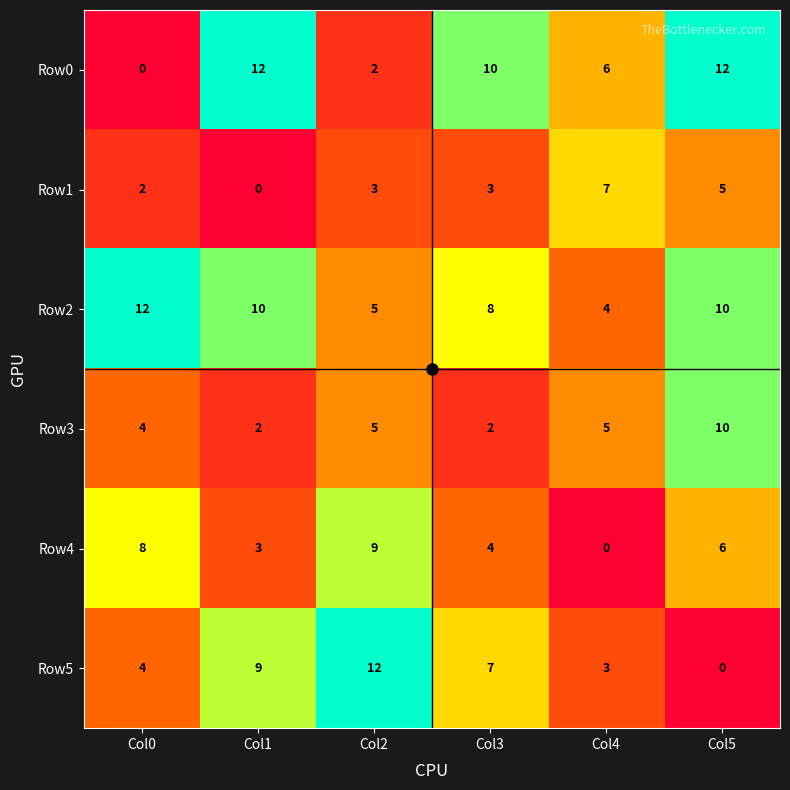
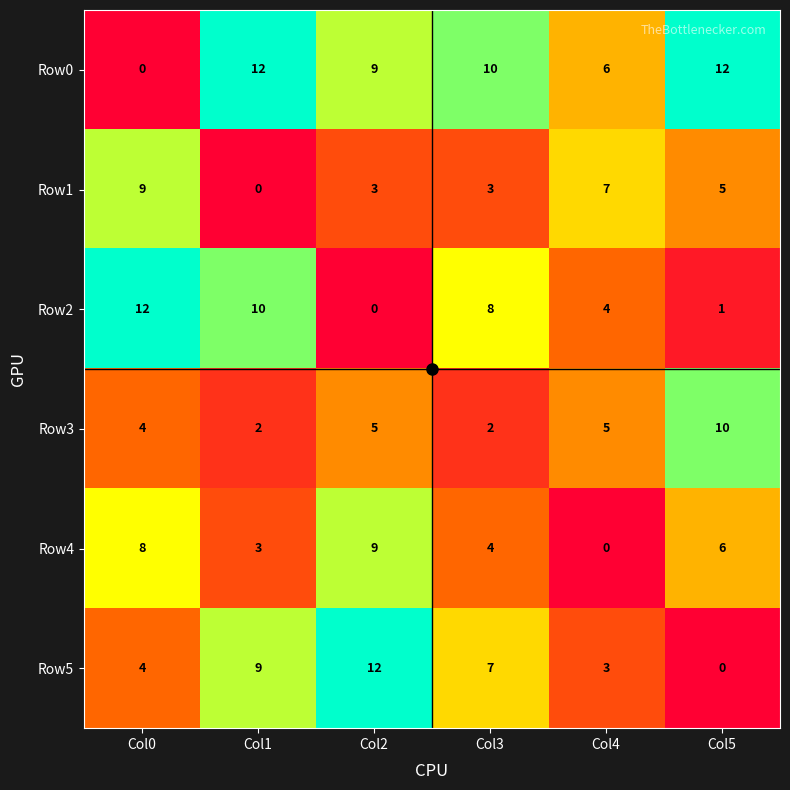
Row0, Col2: 2 -> 9
Row1, Col0: 2 -> 9
Row2, Col2: 5 -> 0
Row2, Col5: 10 -> 1
